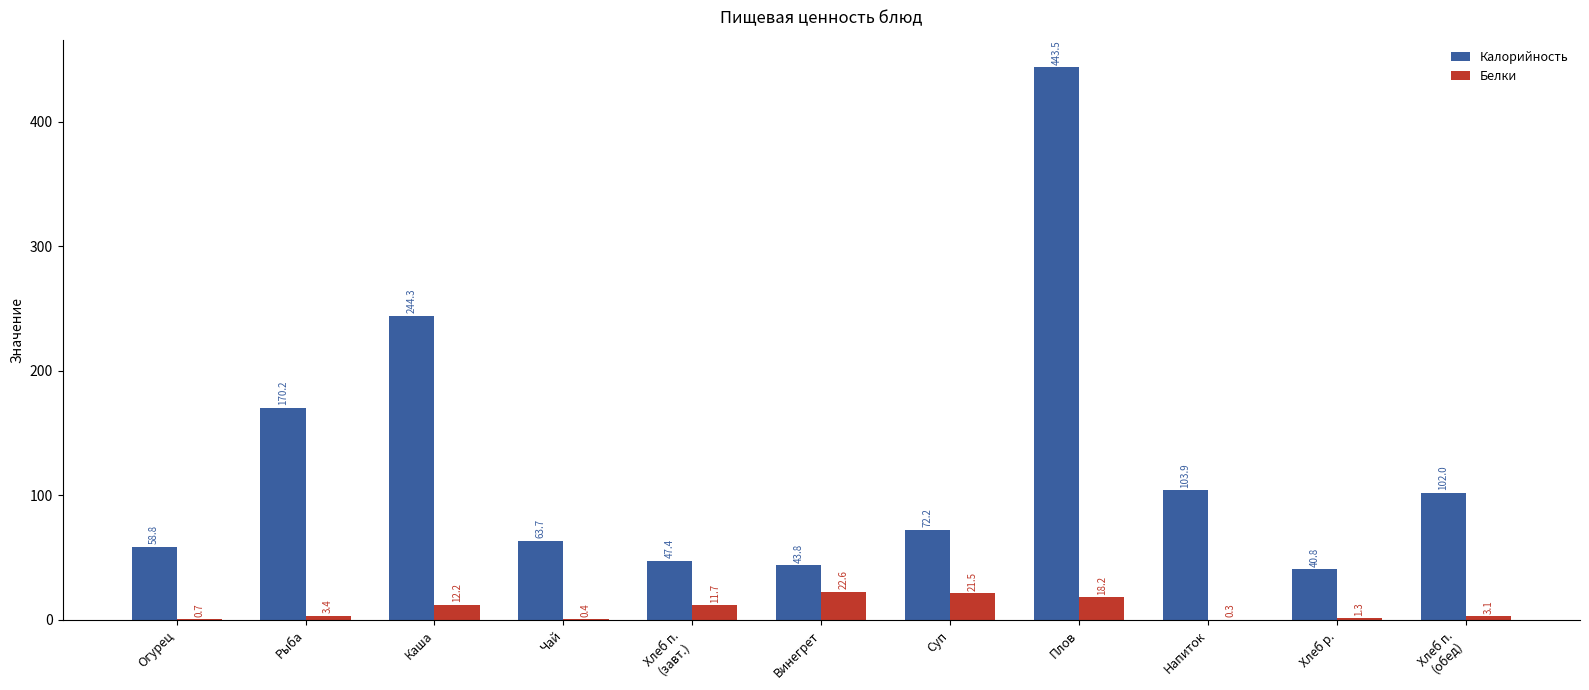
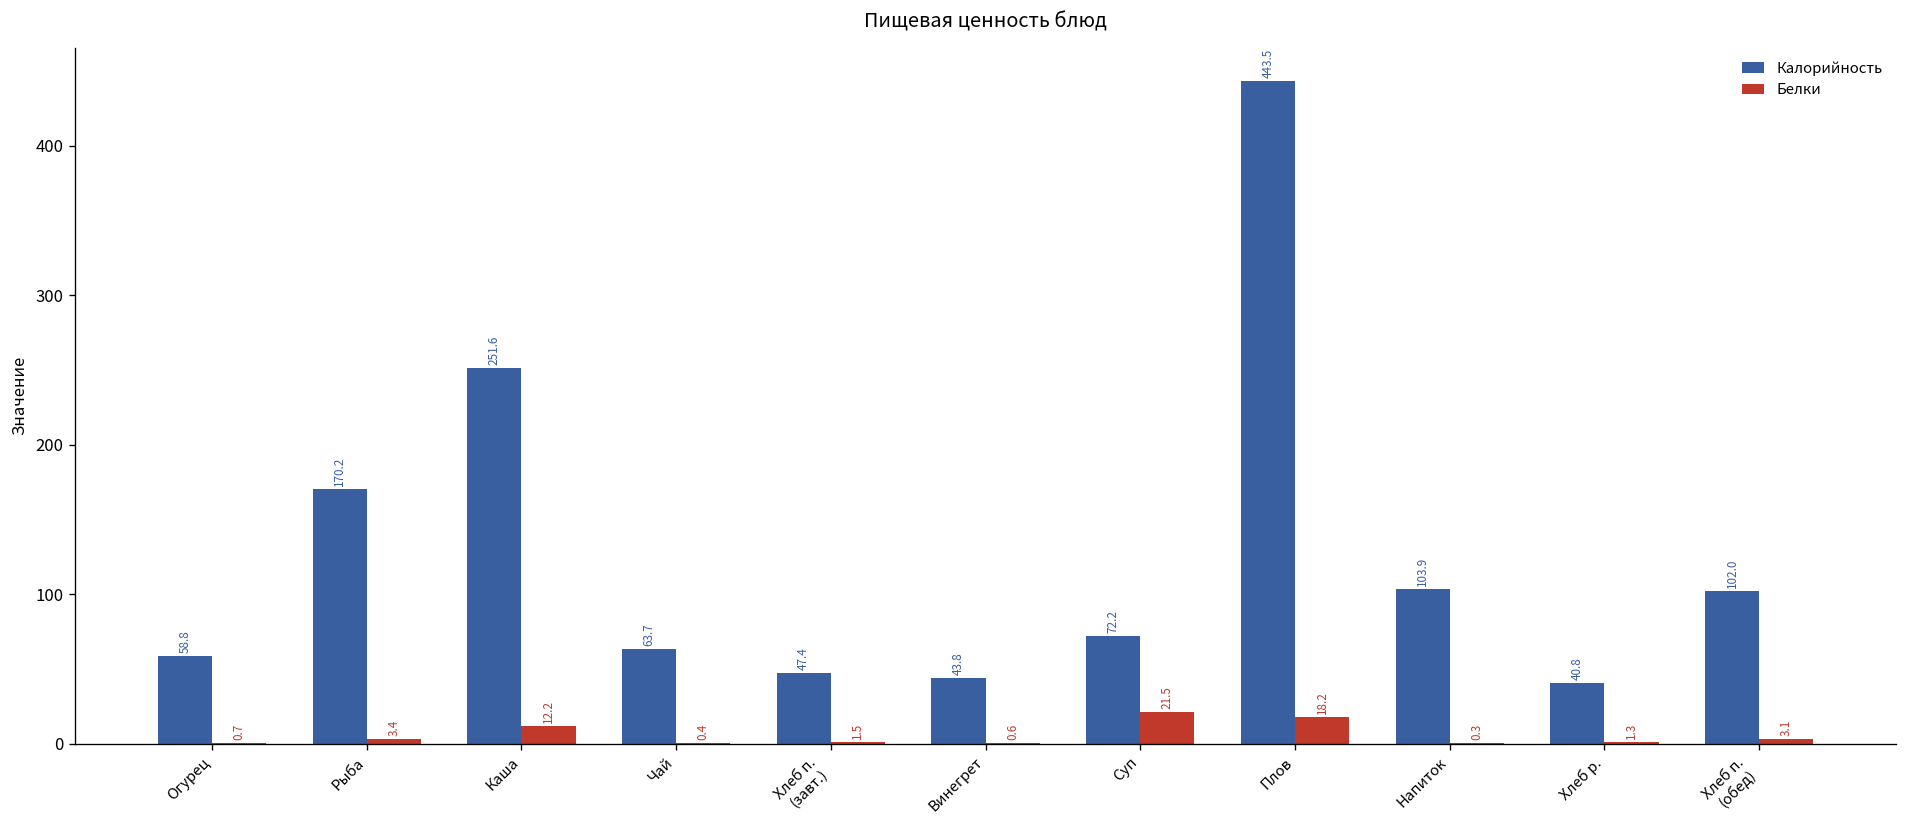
Калорийность, Каша: 244.3 -> 251.6
Белки, Хлеб п. (завт.): 11.7 -> 1.5
Белки, Винегрет: 22.6 -> 0.6
